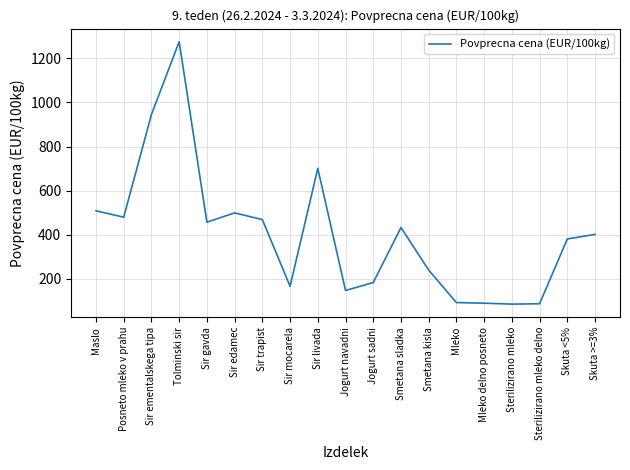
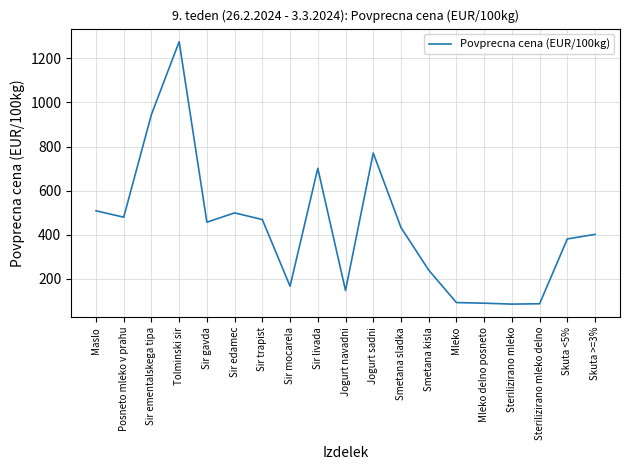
Jogurt sadni: 180 -> 770
